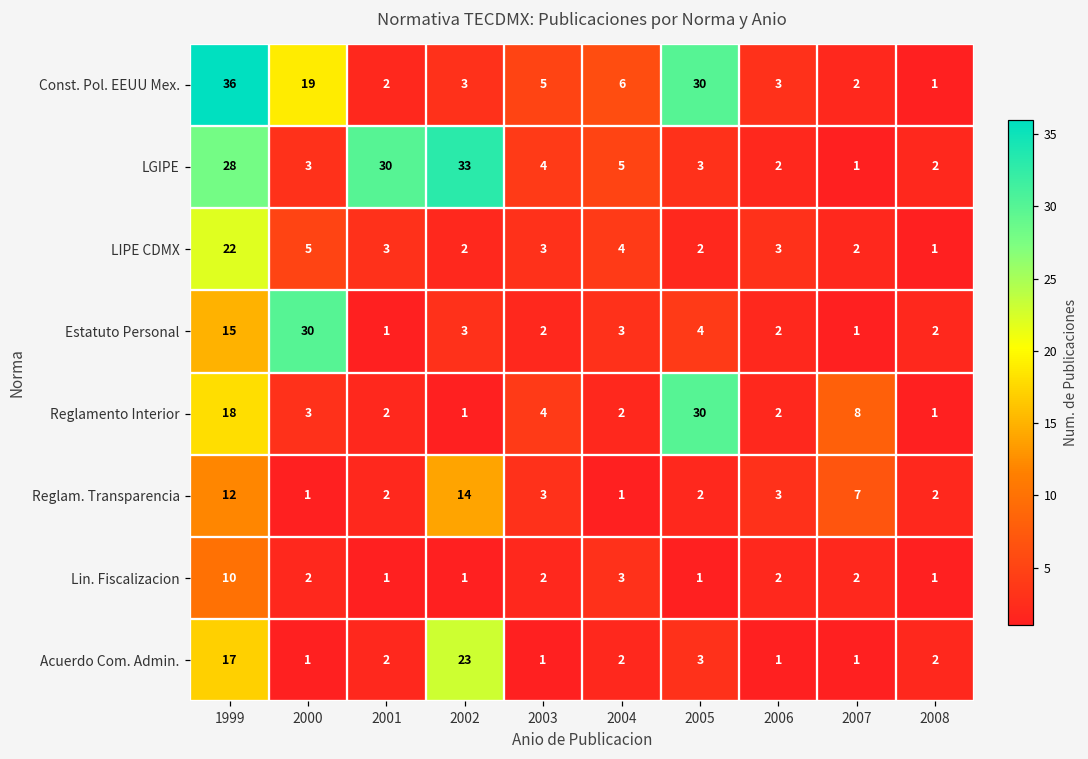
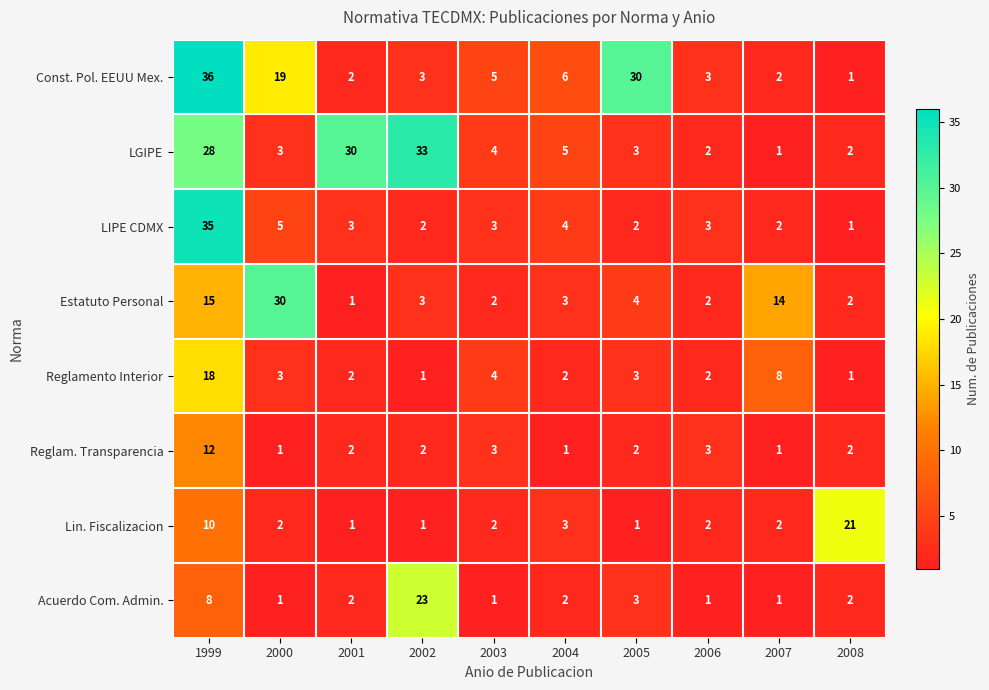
LIPE CDMX, 1999: 22 -> 35
Estatuto Personal, 2007: 1 -> 14
Reglamento Interior, 2005: 30 -> 3
Reglam. Transparencia, 2002: 14 -> 2
Reglam. Transparencia, 2007: 7 -> 1
Lin. Fiscalizacion, 2008: 1 -> 21
Acuerdo Com. Admin., 1999: 17 -> 8
